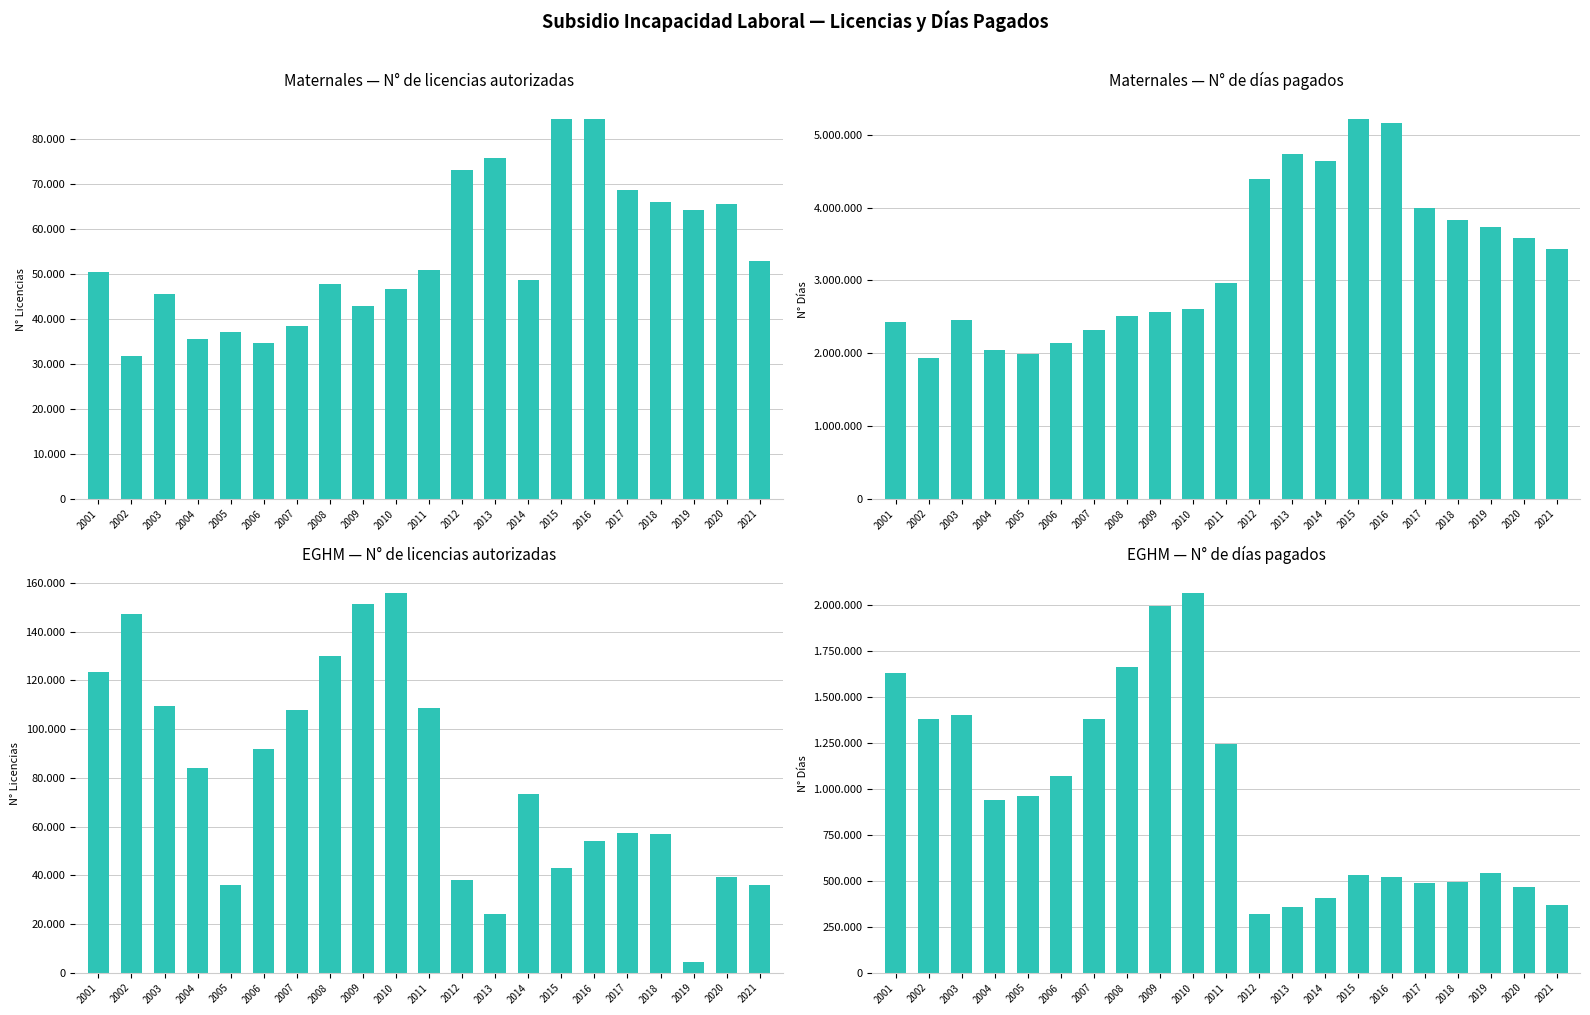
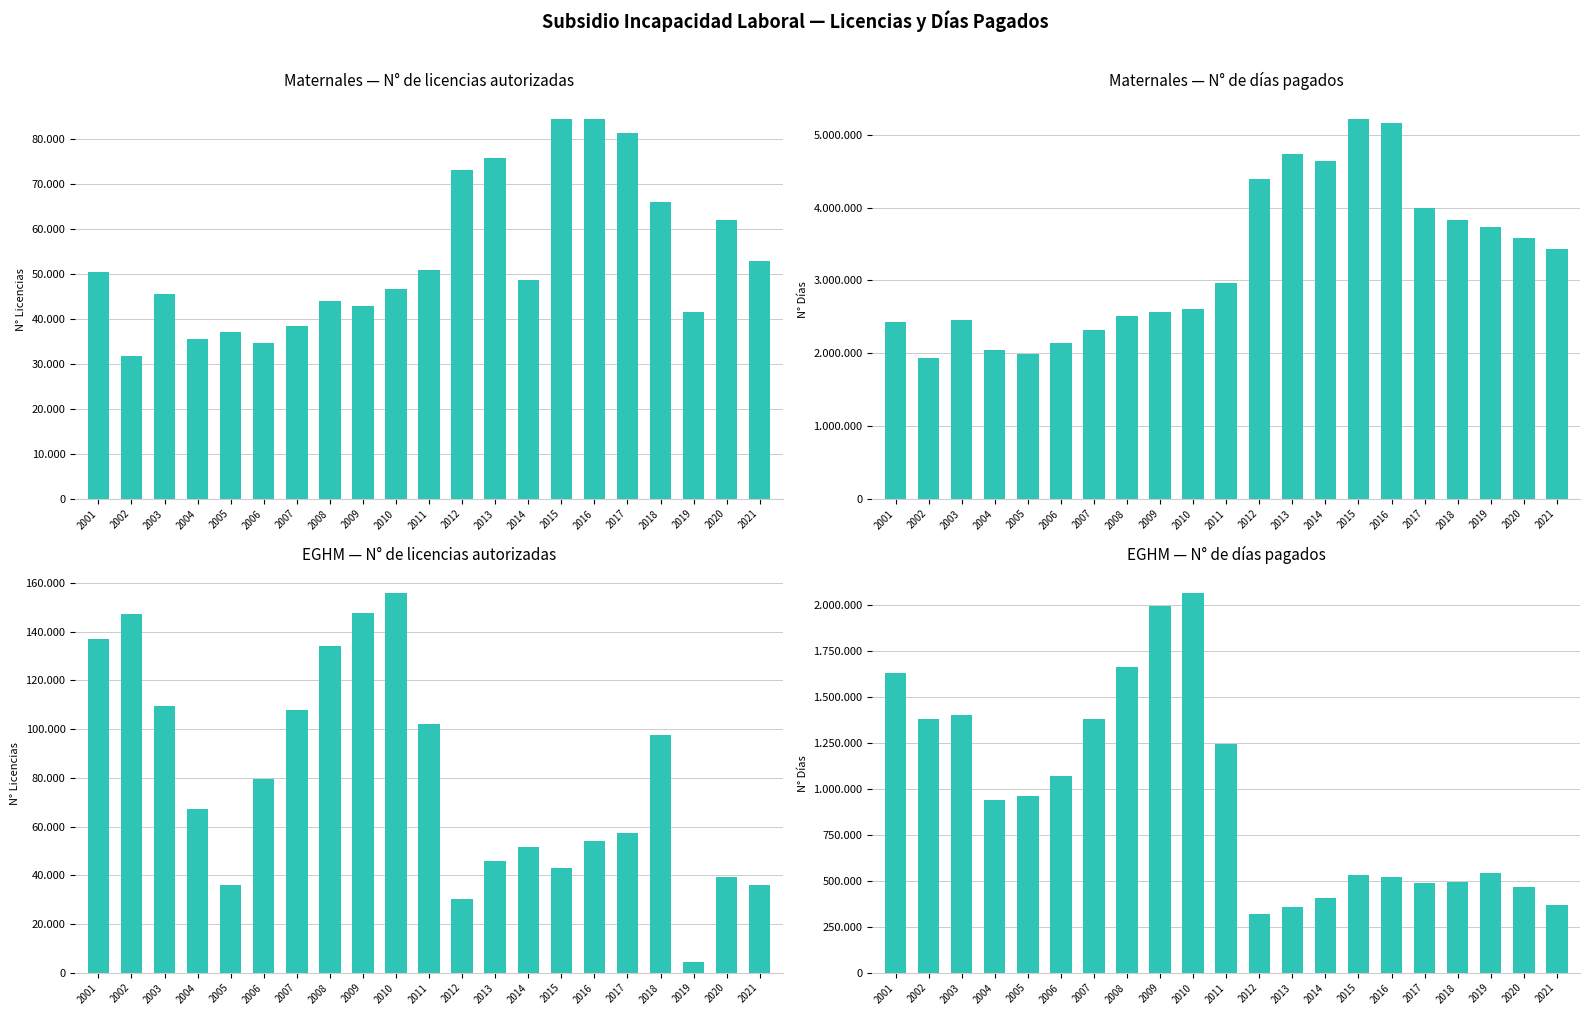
Maternales — N° de licencias autorizadas, 2008: 48 -> 44
Maternales — N° de licencias autorizadas, 2017: 69 -> 81
Maternales — N° de licencias autorizadas, 2019: 64 -> 42
Maternales — N° de licencias autorizadas, 2020: 66 -> 62
EGHM — N° de licencias autorizadas, 2001: 124 -> 137
EGHM — N° de licencias autorizadas, 2004: 84 -> 67
EGHM — N° de licencias autorizadas, 2006: 92 -> 80
EGHM — N° de licencias autorizadas, 2008: 130 -> 134
EGHM — N° de licencias autorizadas, 2009: 151 -> 148
EGHM — N° de licencias autorizadas, 2011: 109 -> 102
EGHM — N° de licencias autorizadas, 2012: 38 -> 30
EGHM — N° de licencias autorizadas, 2013: 24 -> 46
EGHM — N° de licencias autorizadas, 2014: 73 -> 52
EGHM — N° de licencias autorizadas, 2018: 57 -> 98
